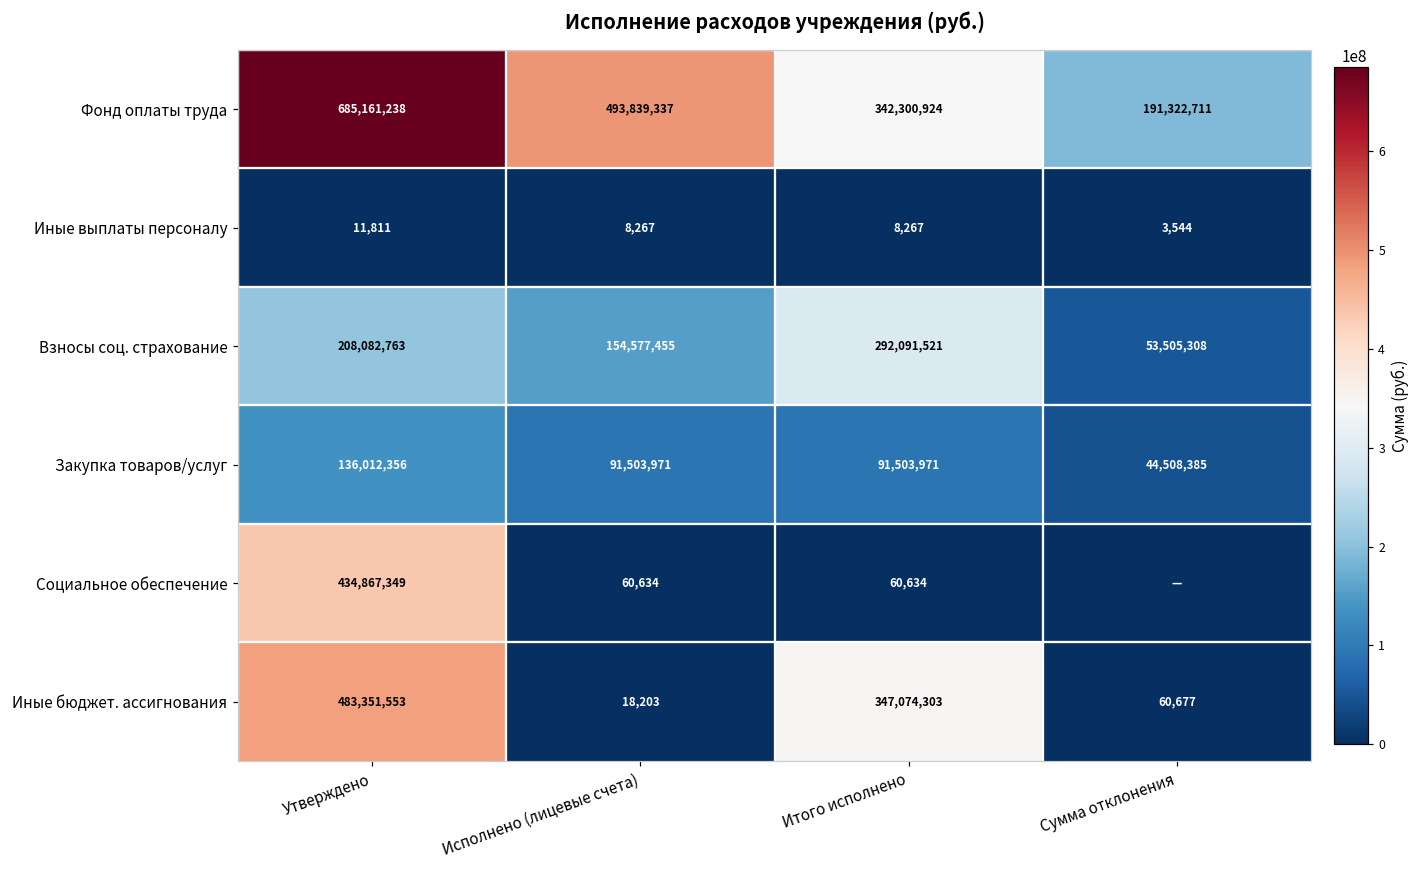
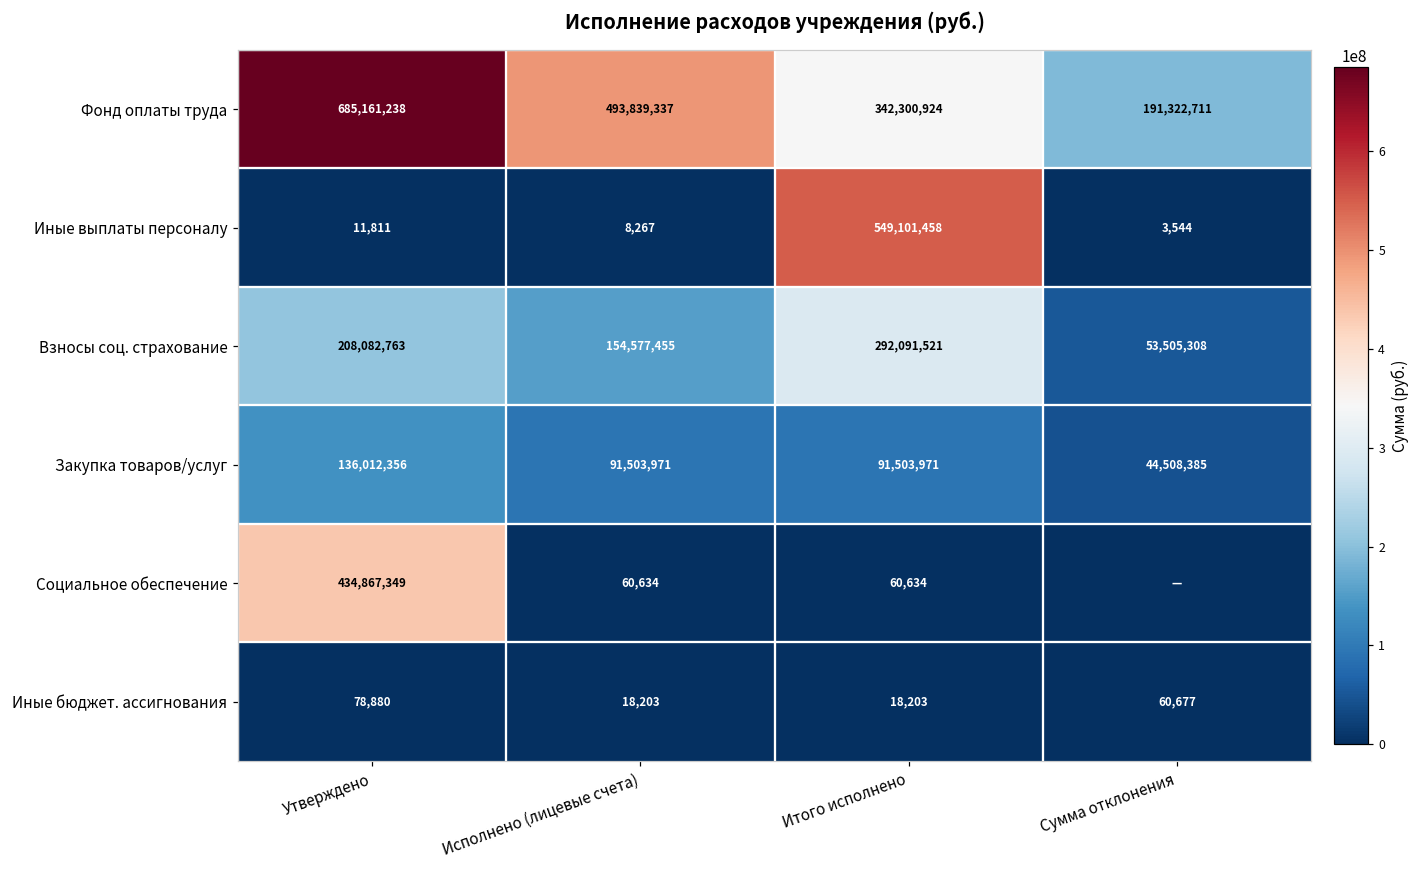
Иные выплаты персоналу, Итого исполнено: 8,267 -> 549,101,458
Иные бюджет. ассигнования, Утверждено: 483,351,553 -> 78,880
Иные бюджет. ассигнования, Итого исполнено: 347,074,303 -> 18,203
